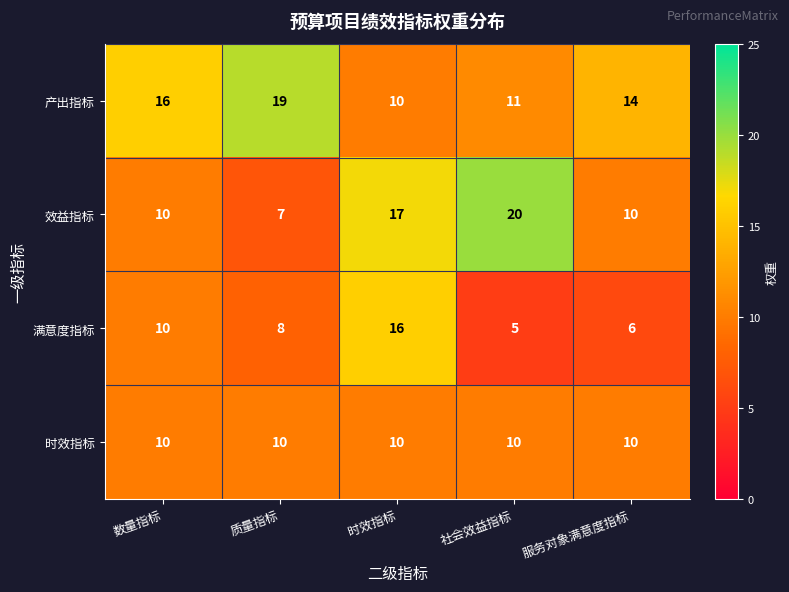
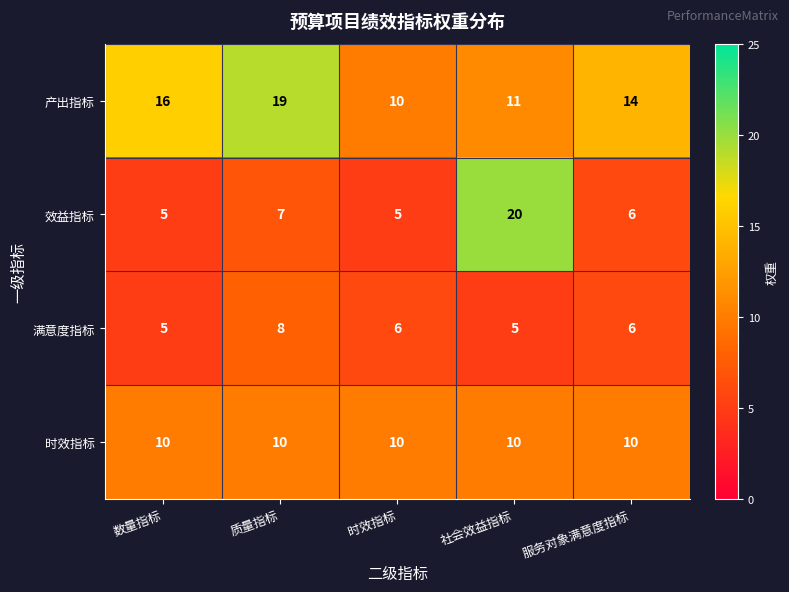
效益指标, 数量指标: 10 -> 5
效益指标, 时效指标: 17 -> 5
效益指标, 服务对象满意度指标: 10 -> 6
满意度指标, 数量指标: 10 -> 5
满意度指标, 时效指标: 16 -> 6
